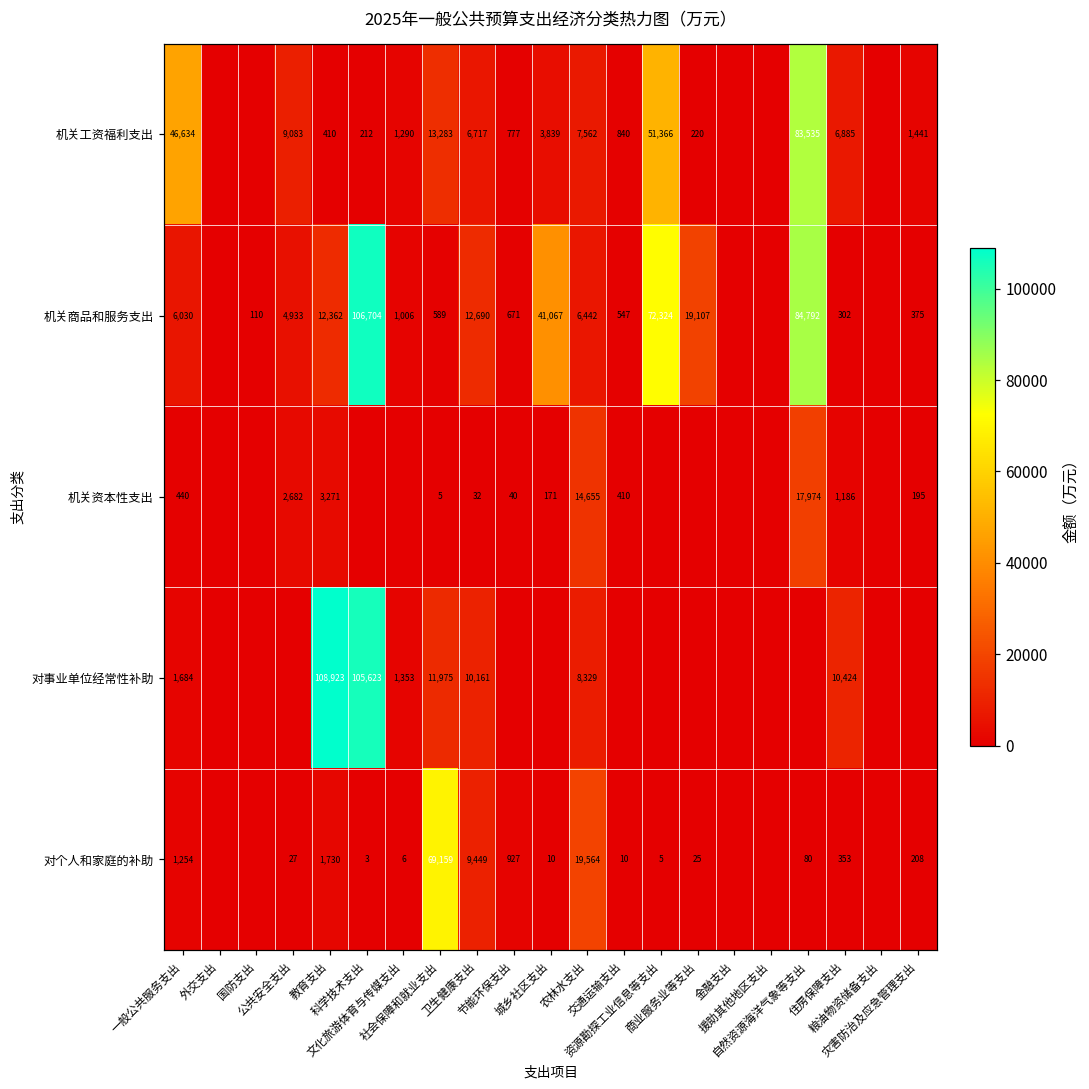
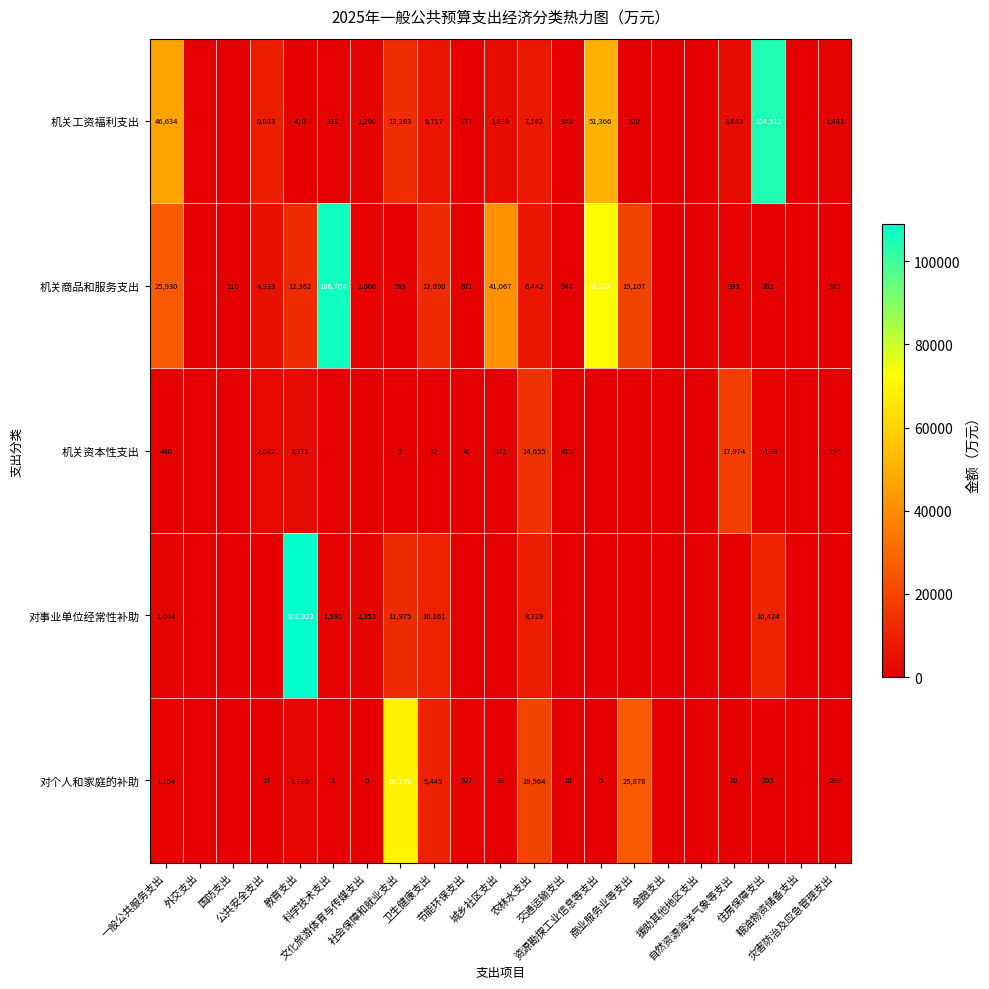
机关工资福利支出, 自然资源海洋气象等支出: 83,535 -> 3,643
机关工资福利支出, 住房保障支出: 6,885 -> 104,511
机关商品和服务支出, 一般公共服务支出: 6,030 -> 25,930
机关商品和服务支出, 自然资源海洋气象等支出: 84,792 -> 993
对事业单位经常性补助, 科学技术支出: 105,623 -> 1,595
对个人和家庭的补助, 商业服务业等支出: 25 -> 25,878
